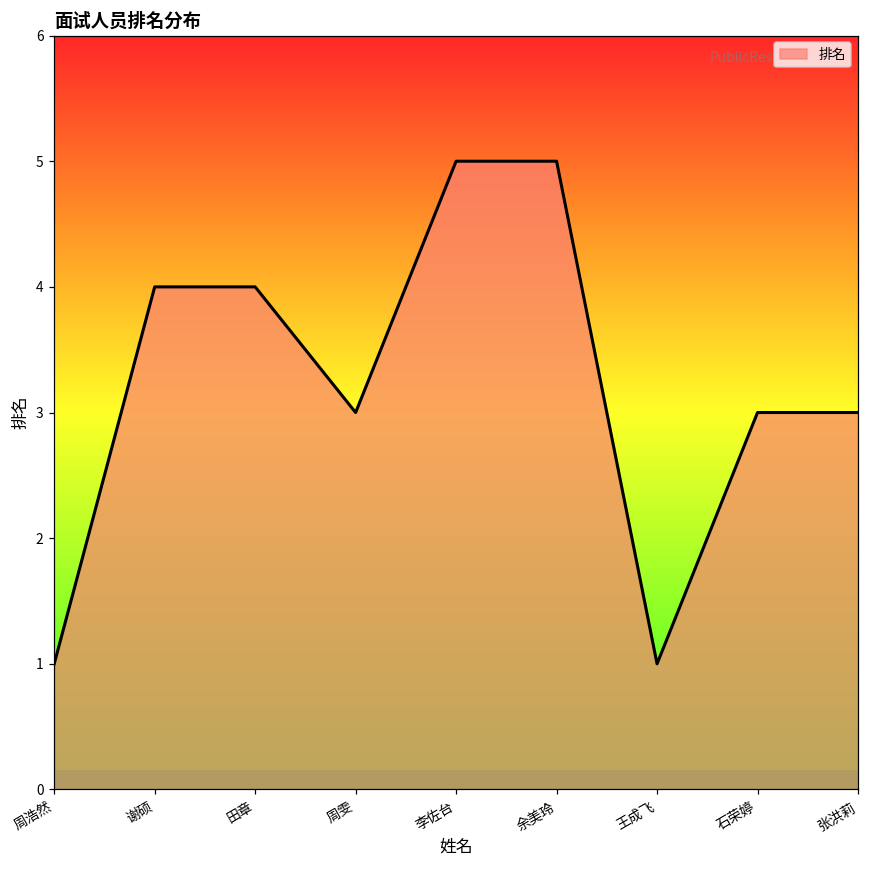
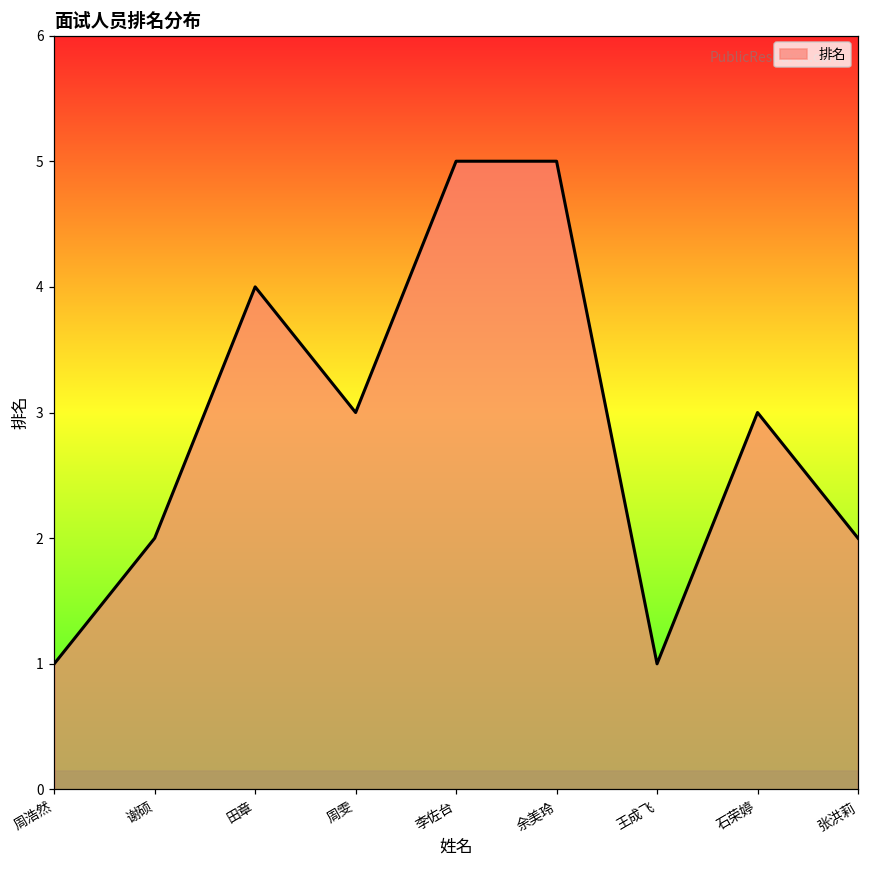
谢硕: 4 -> 2
张洪莉: 3 -> 2
